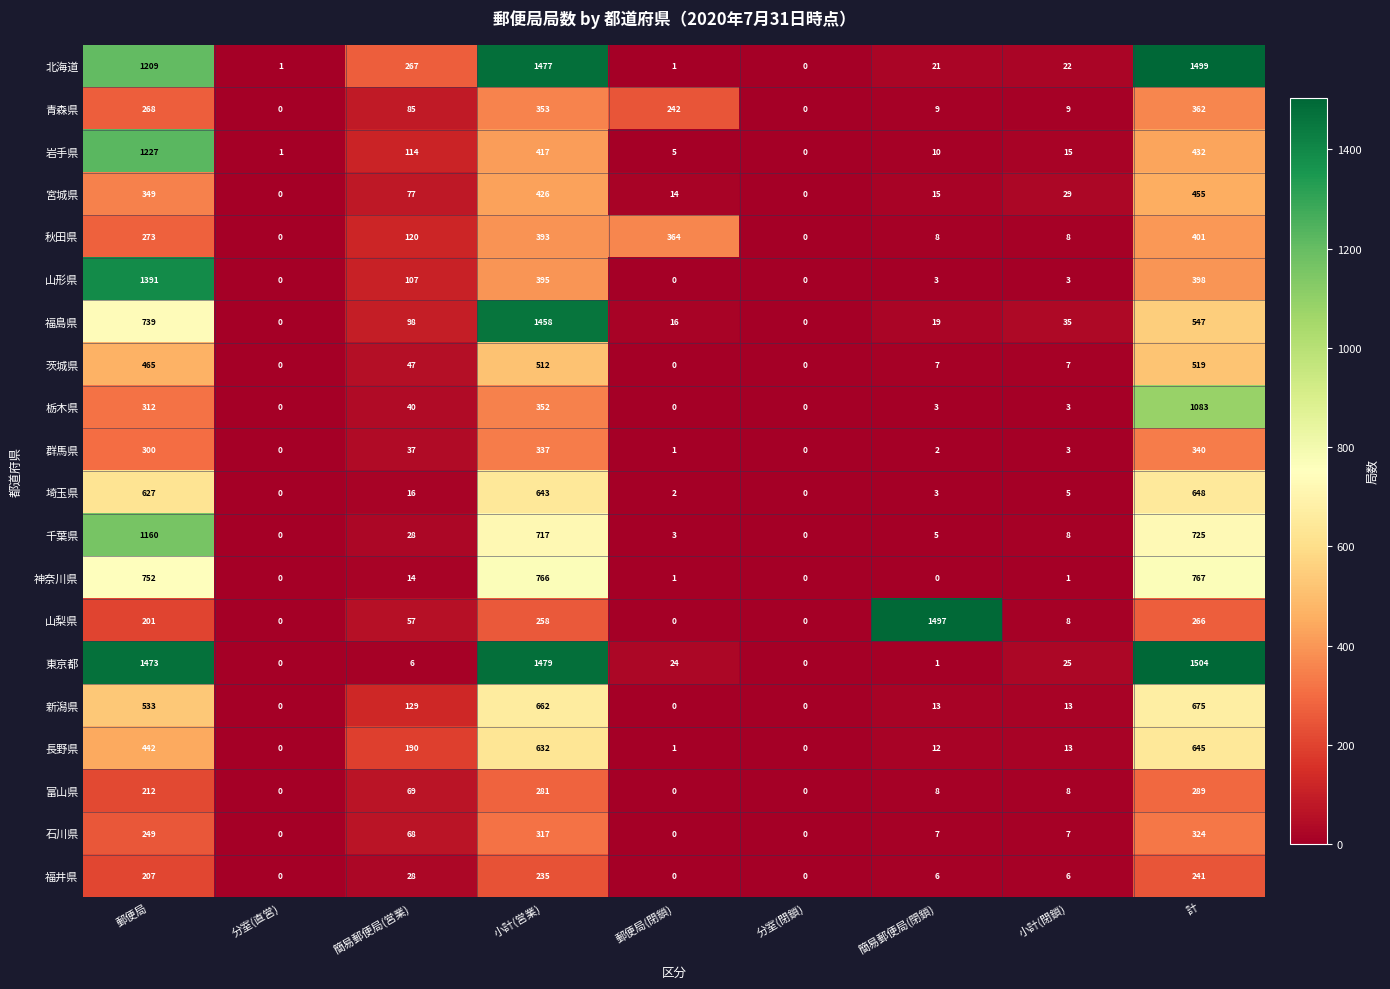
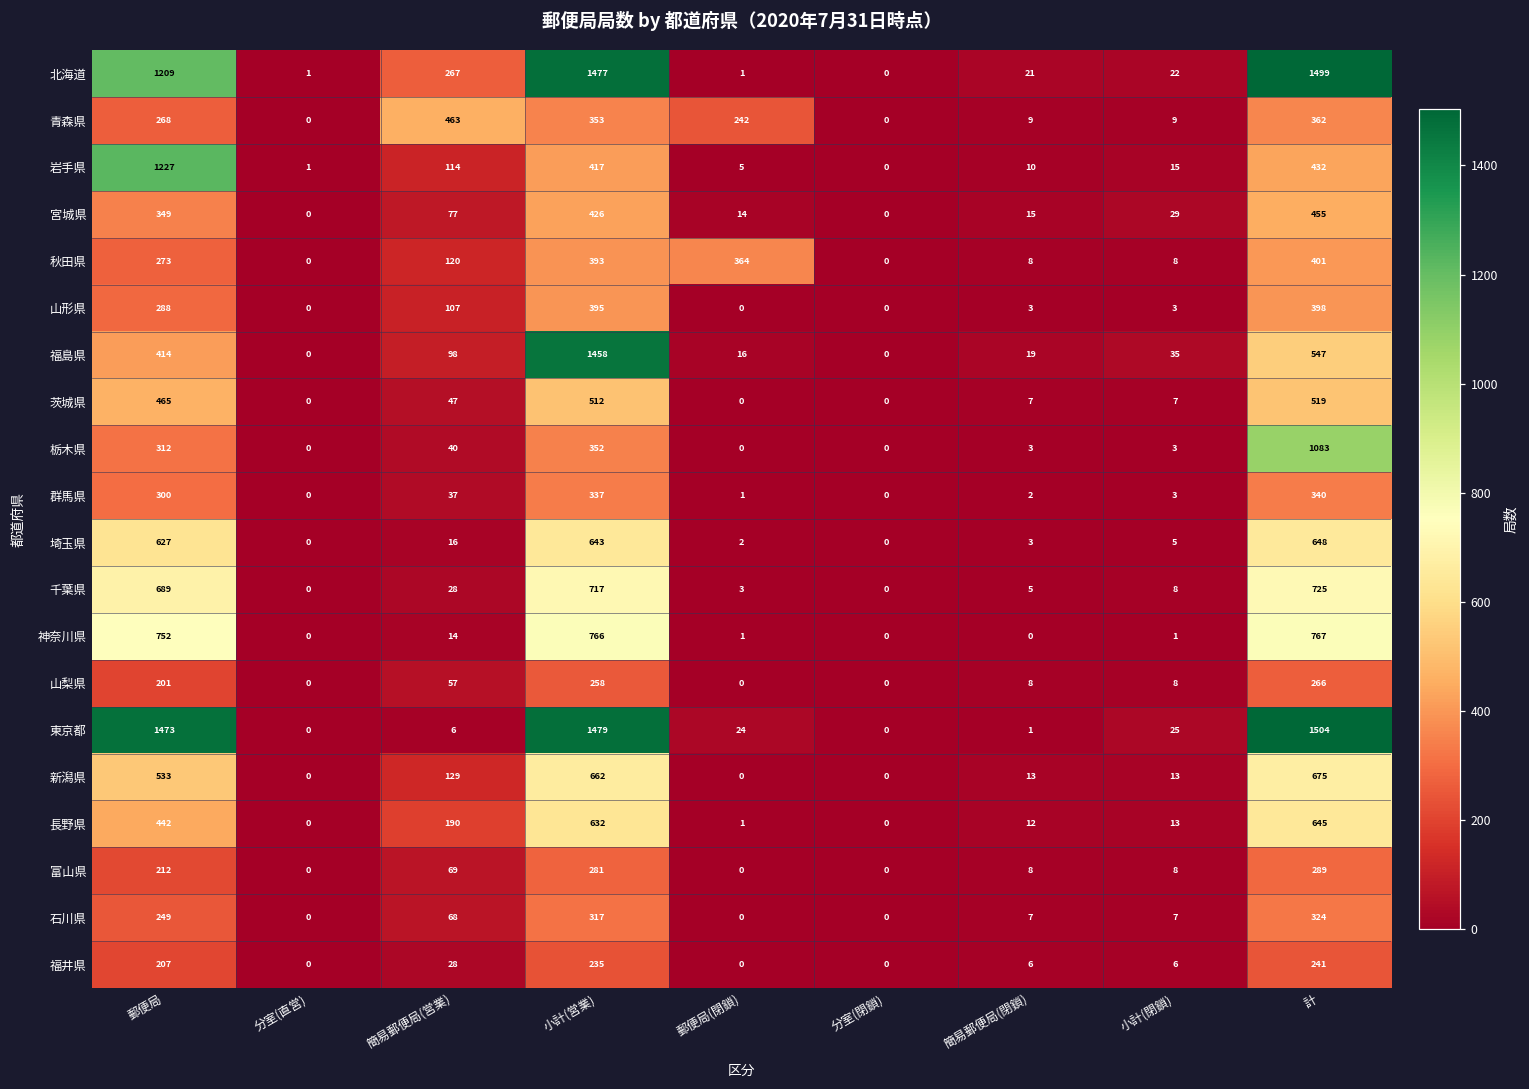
青森県, 簡易郵便局(営業): 85 -> 463
山形県, 郵便局: 1391 -> 288
福島県, 郵便局: 739 -> 414
千葉県, 郵便局: 1160 -> 689
山梨県, 簡易郵便局(閉鎖): 1497 -> 8
